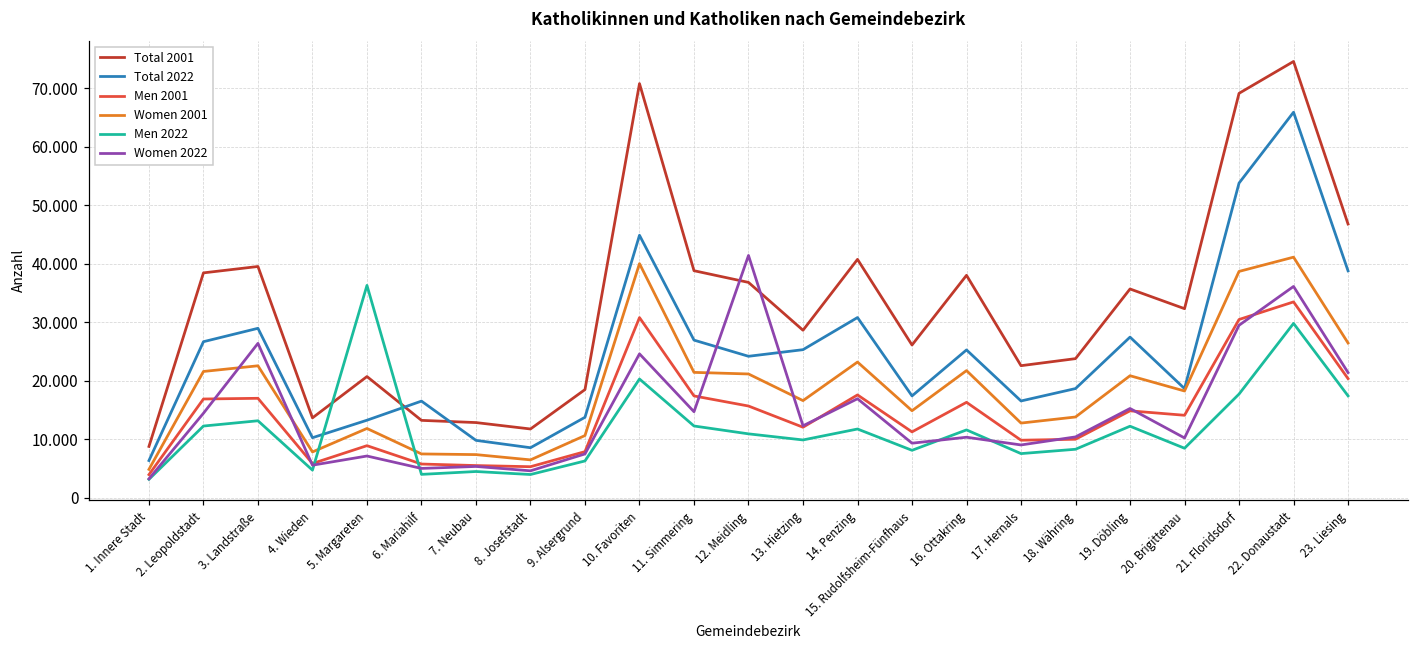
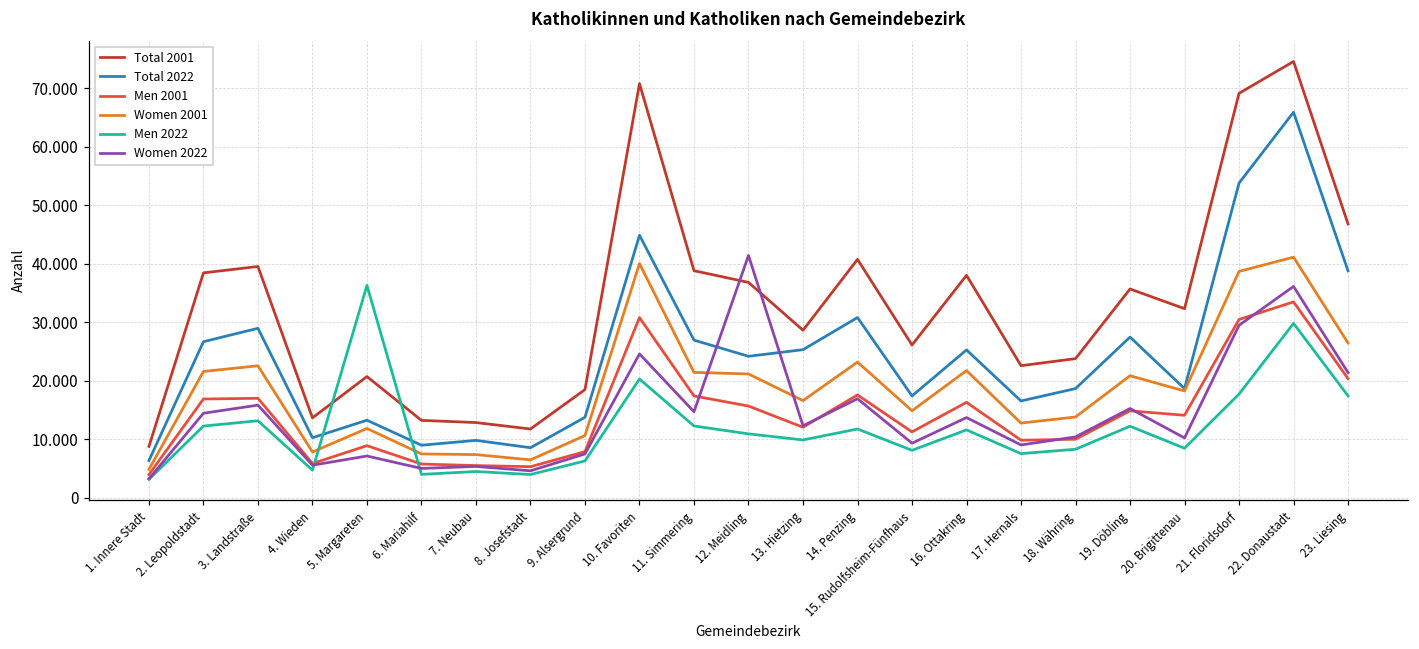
Women 2022, 3. Landstraße: 26 -> 16
Total 2022, 6. Mariahilf: 17 -> 9
Women 2022, 16. Ottakring: 10 -> 14
